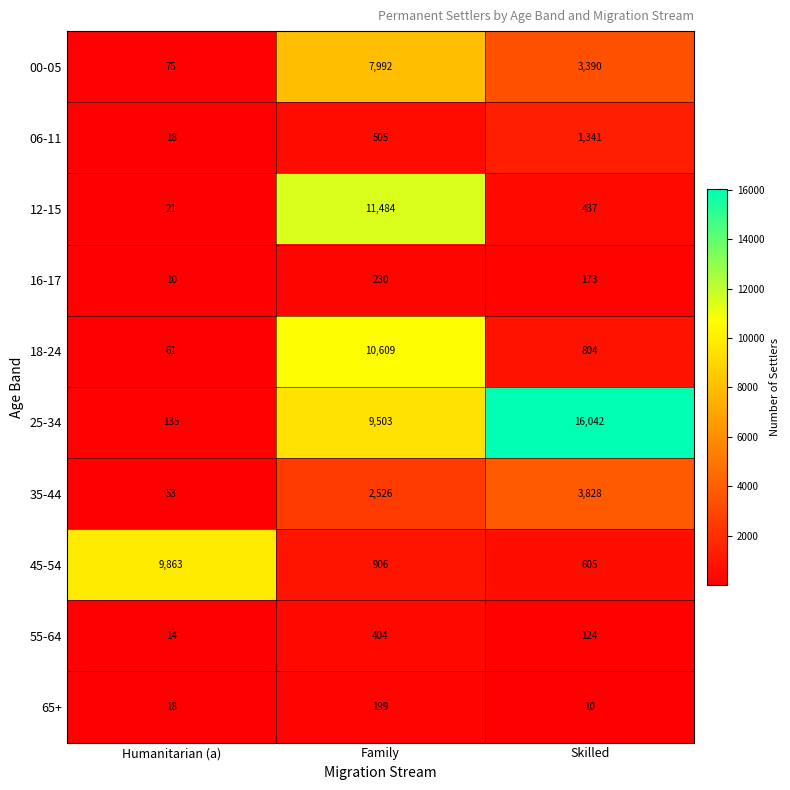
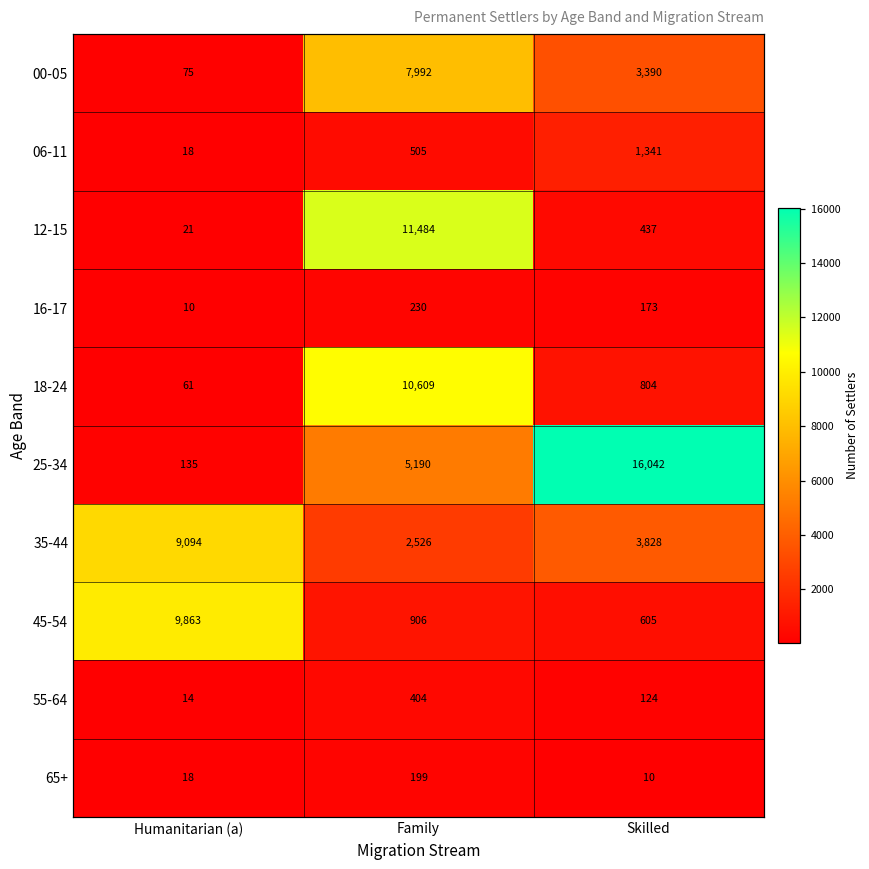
25-34, Family: 9,503 -> 5,190
35-44, Humanitarian (a): 53 -> 9,094
